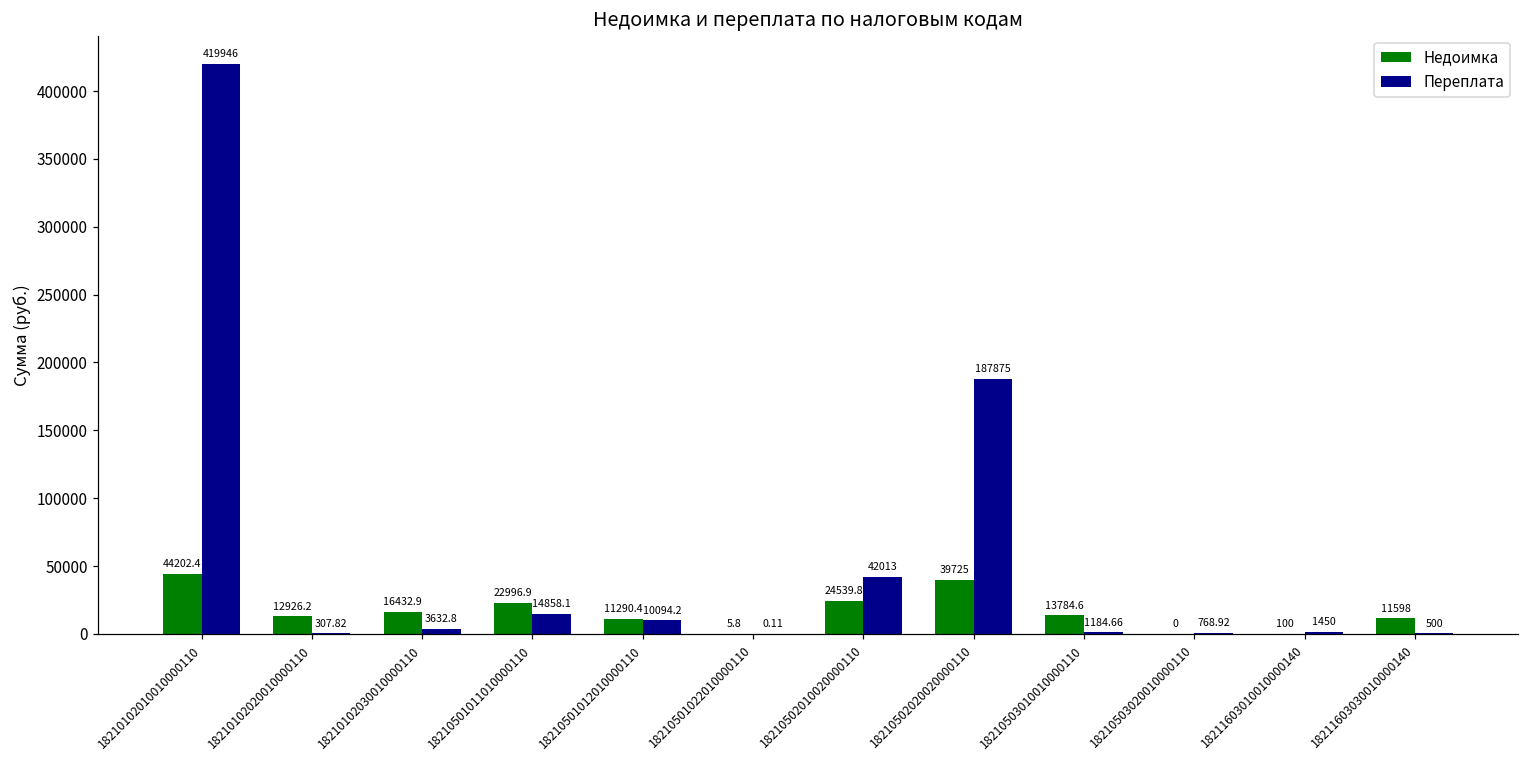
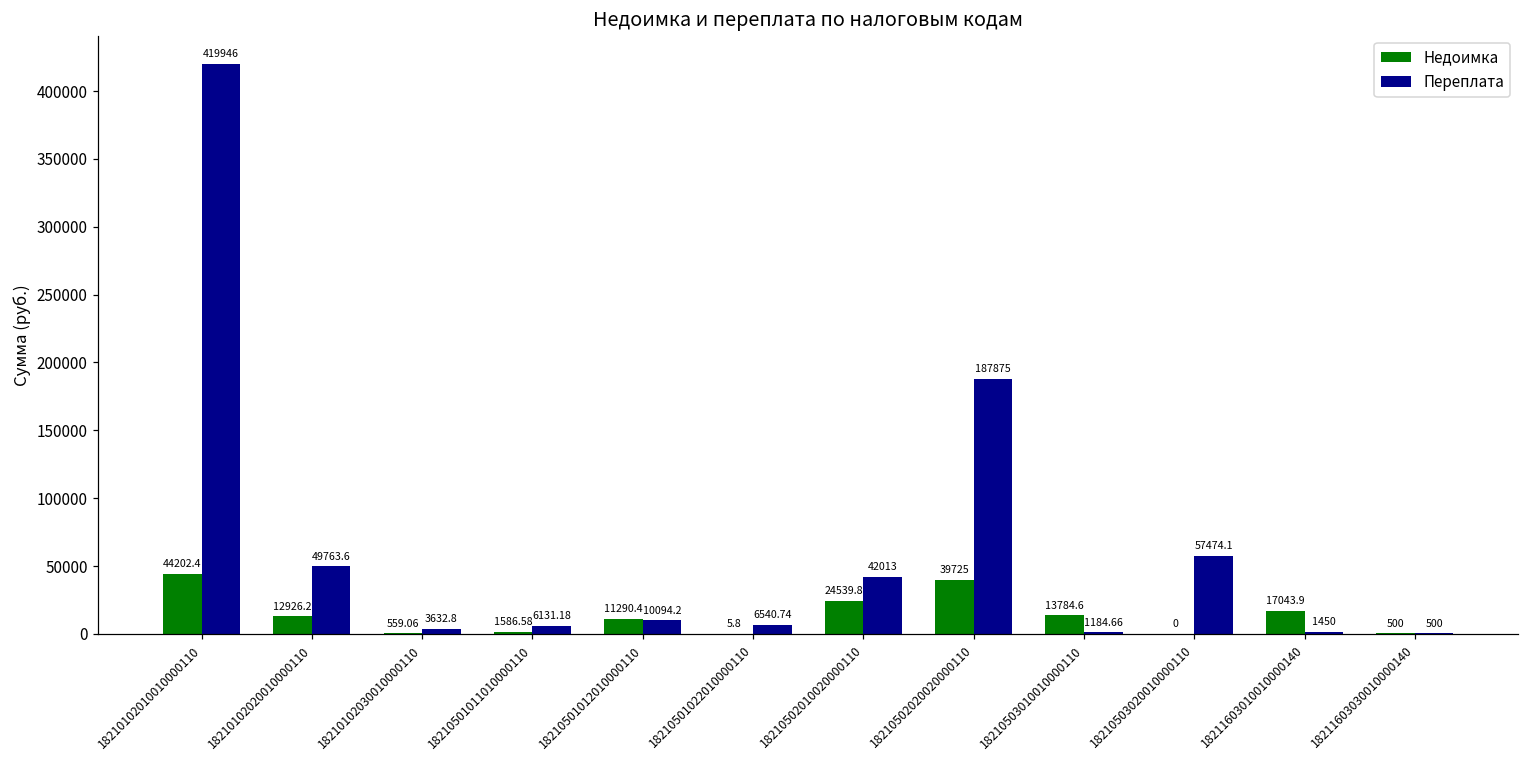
Переплата, 18210102020010000110: 307.82 -> 49763.6
Недоимка, 18210102030010000110: 16432.9 -> 559.06
Недоимка, 18210501011010000110: 22996.9 -> 1586.58
Переплата, 18210501011010000110: 14858.1 -> 6131.18
Переплата, 18210501022010000110: 0.11 -> 6540.74
Переплата, 18210503020010000110: 768.92 -> 57474.1
Недоимка, 18211603010010000140: 100 -> 17043.9
Недоимка, 18211603030010000140: 11598 -> 500
